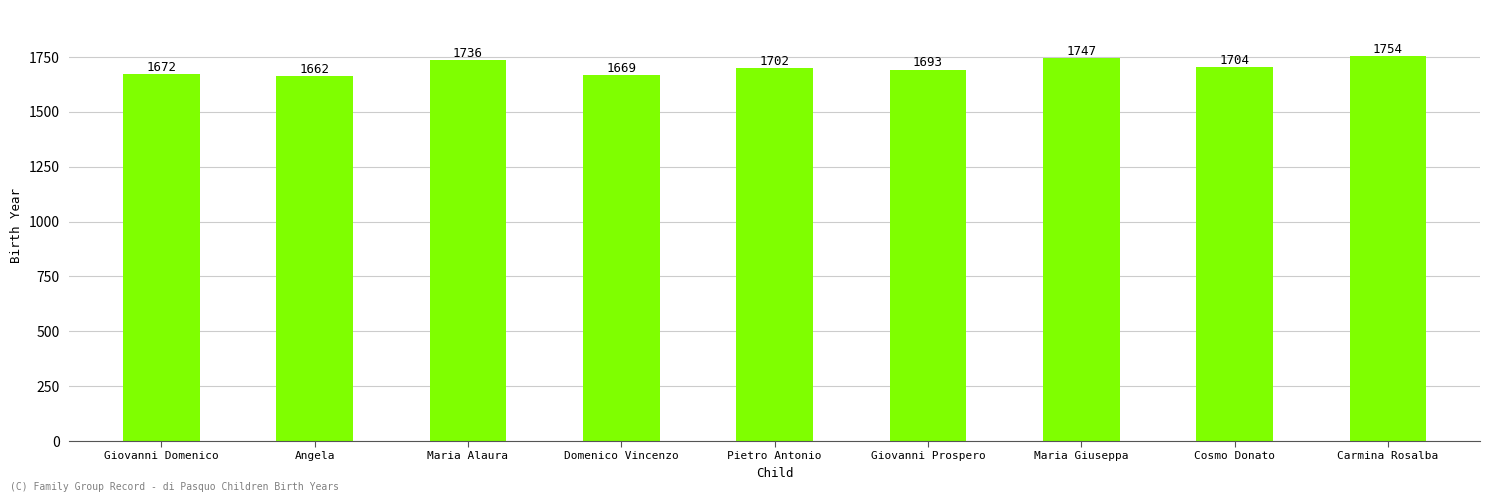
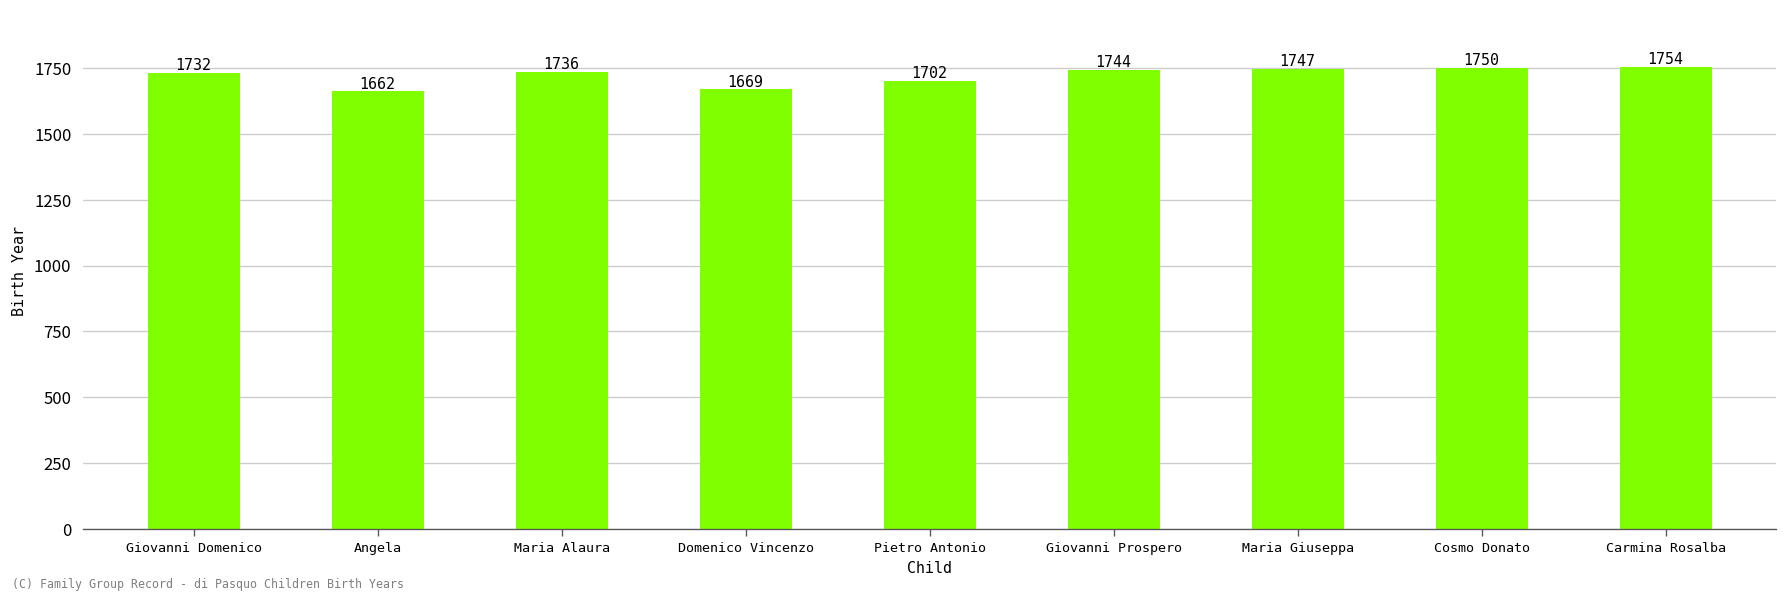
Giovanni Domenico: 1672 -> 1732
Giovanni Prospero: 1693 -> 1744
Cosmo Donato: 1704 -> 1750
